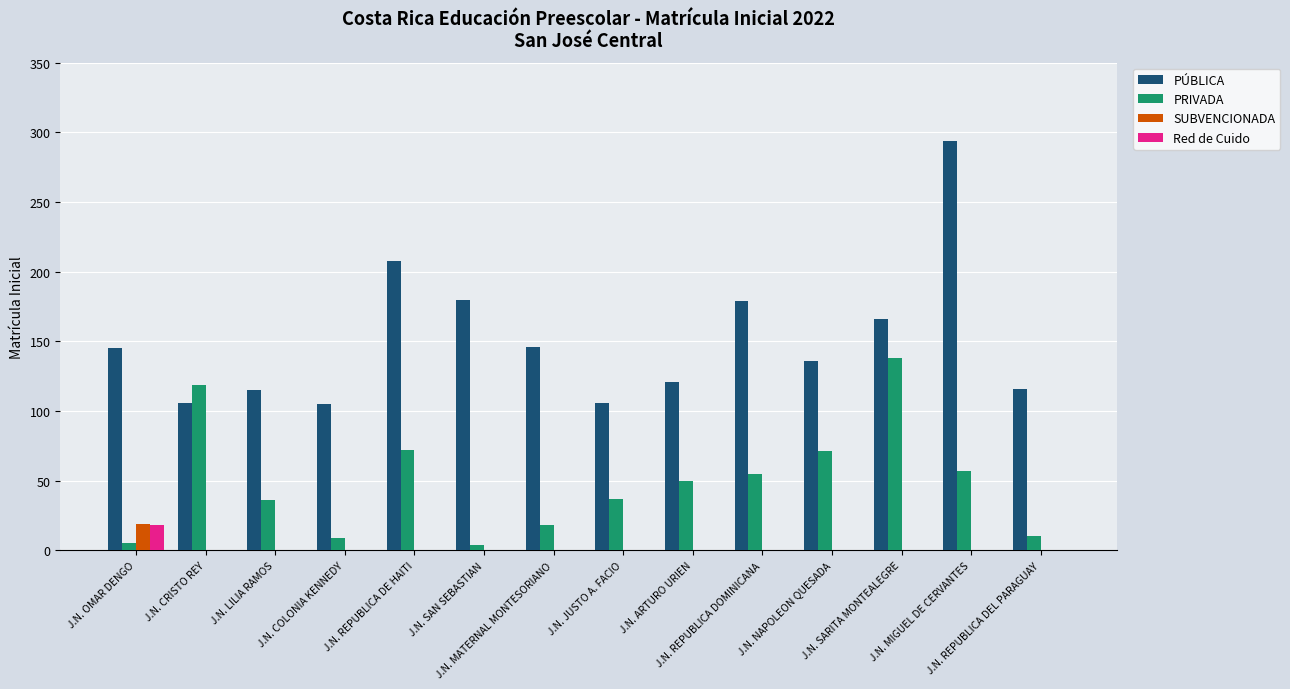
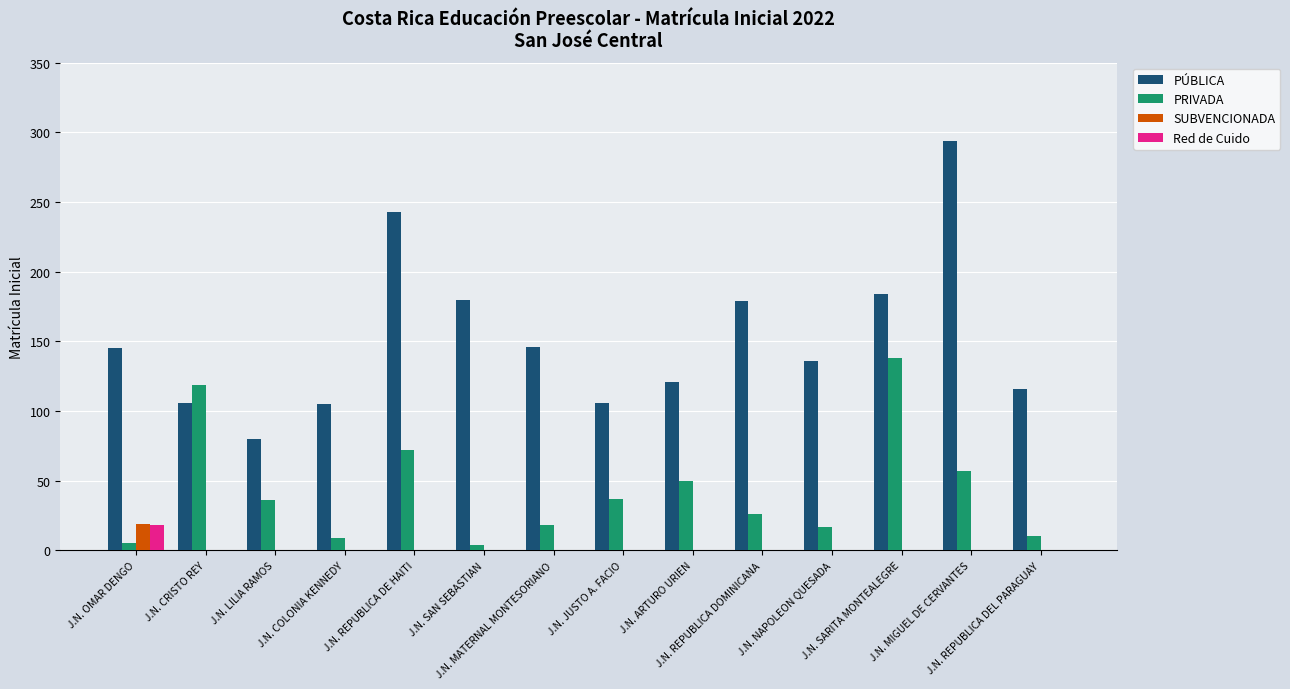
PÚBLICA, J.N. LILIA RAMOS: 115 -> 80
PÚBLICA, J.N. REPUBLICA DE HAITI: 208 -> 243
PRIVADA, J.N. REPUBLICA DOMINICANA: 55 -> 26
PRIVADA, J.N. NAPOLEON QUESADA: 71 -> 17
PÚBLICA, J.N. SARITA MONTEALEGRE: 166 -> 184
